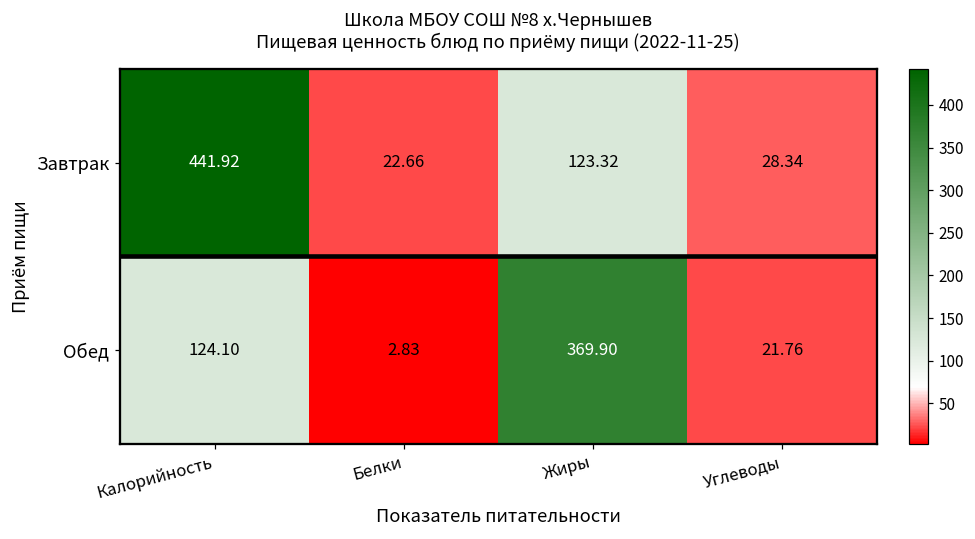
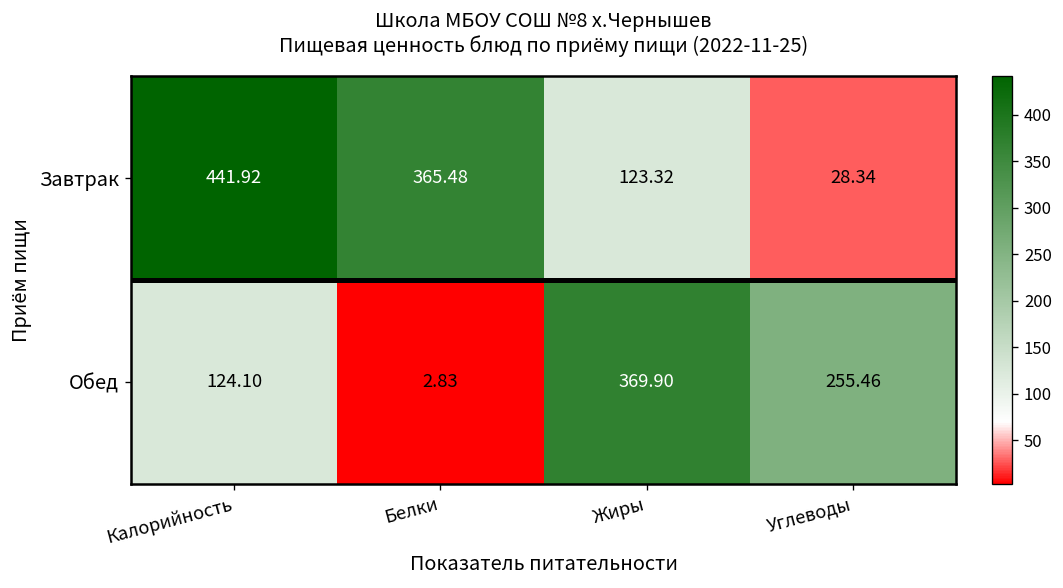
Завтрак, Белки: 22.66 -> 365.48
Обед, Углеводы: 21.76 -> 255.46
